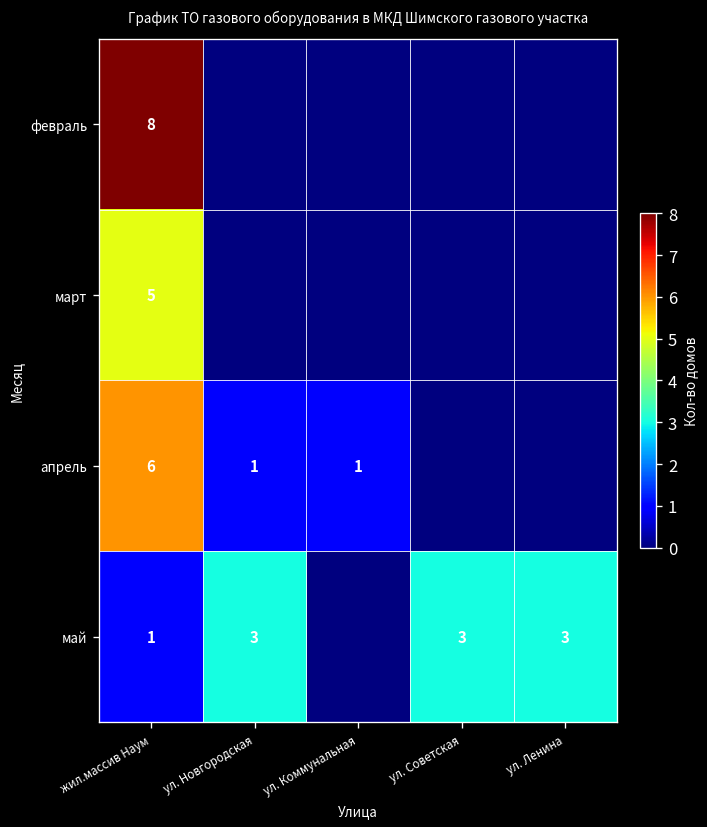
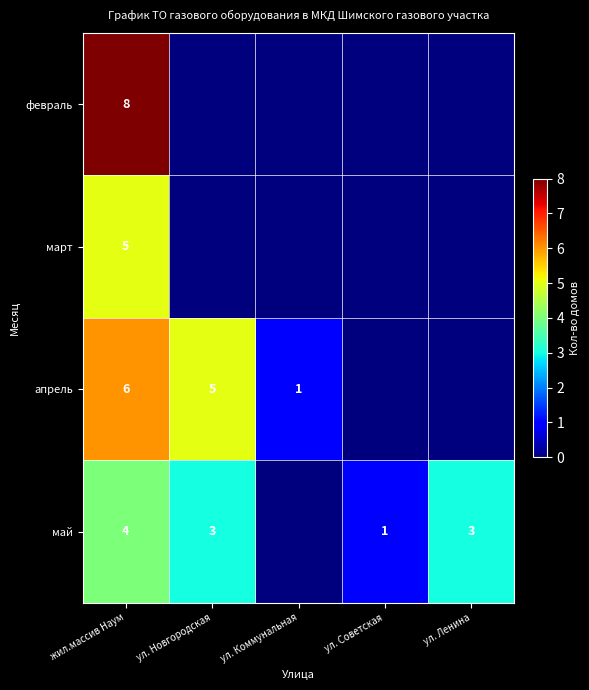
апрель, ул. Новгородская: 1 -> 5
май, жил.массив Наум: 1 -> 4
май, ул. Советская: 3 -> 1
